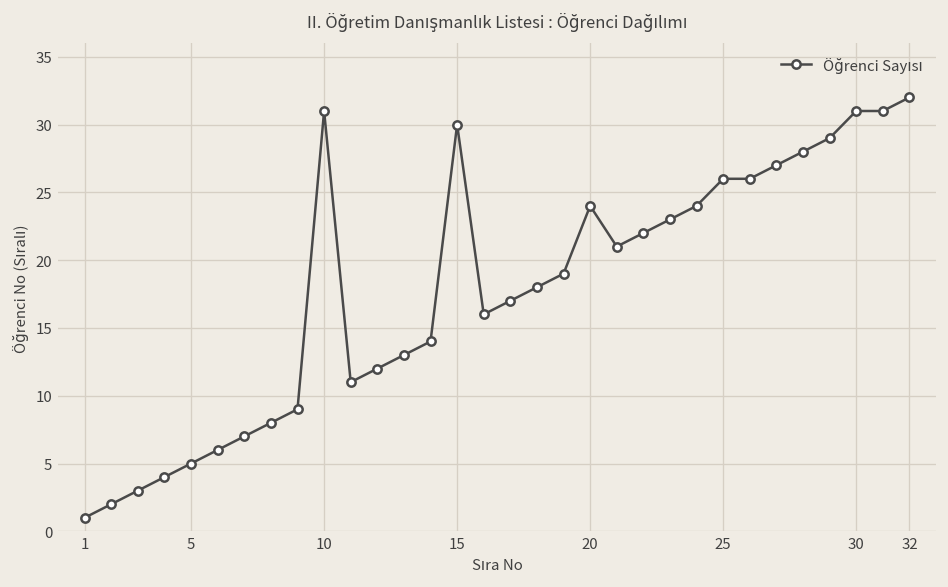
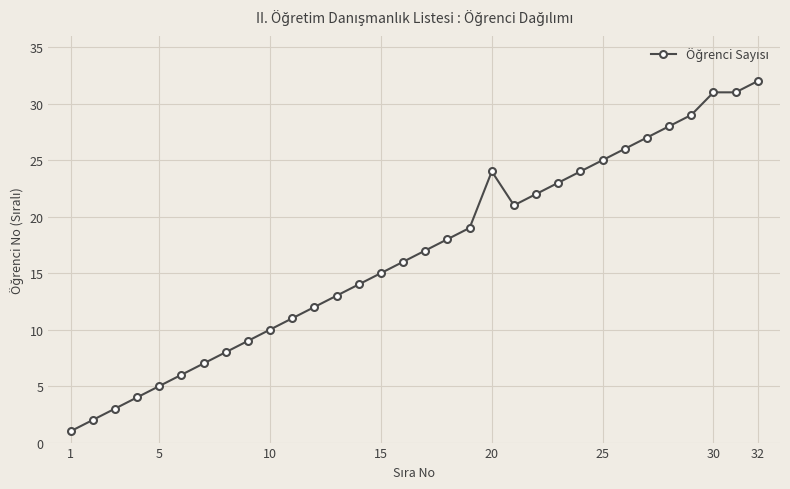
10: 31 -> 10
15: 30 -> 15
25: 26 -> 25
